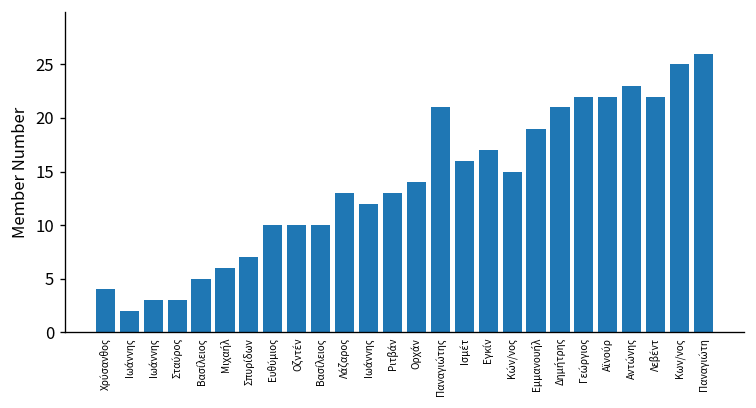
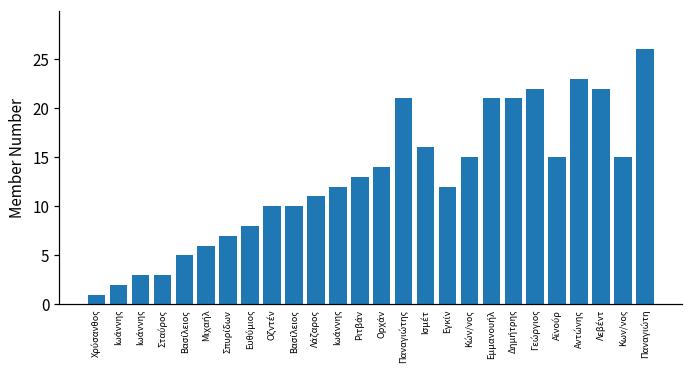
Χρύσανθος: 4 -> 1
Ευθύμιος: 10 -> 8
Λάζαρος: 13 -> 11
Εγκίν: 17 -> 12
Εμμανουήλ: 19 -> 21
Αϊνούρ: 22 -> 15
Κων/νος: 25 -> 15
